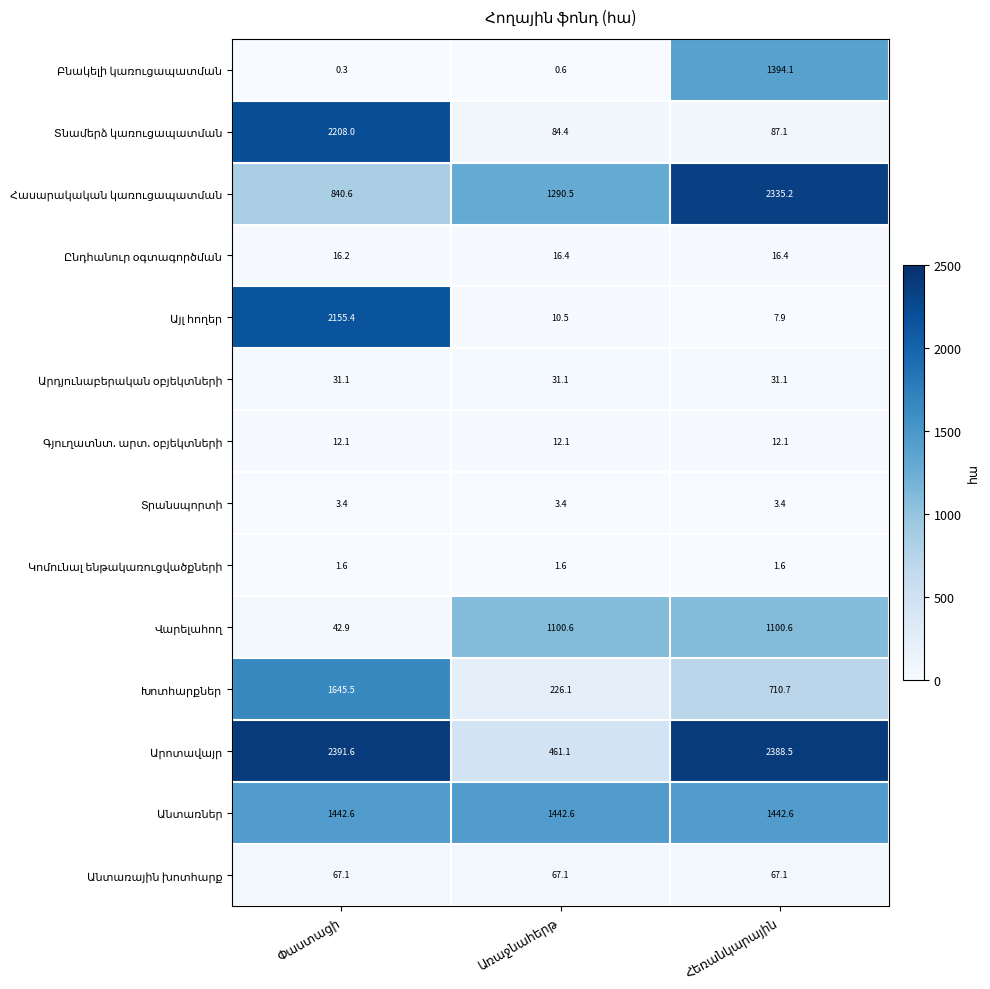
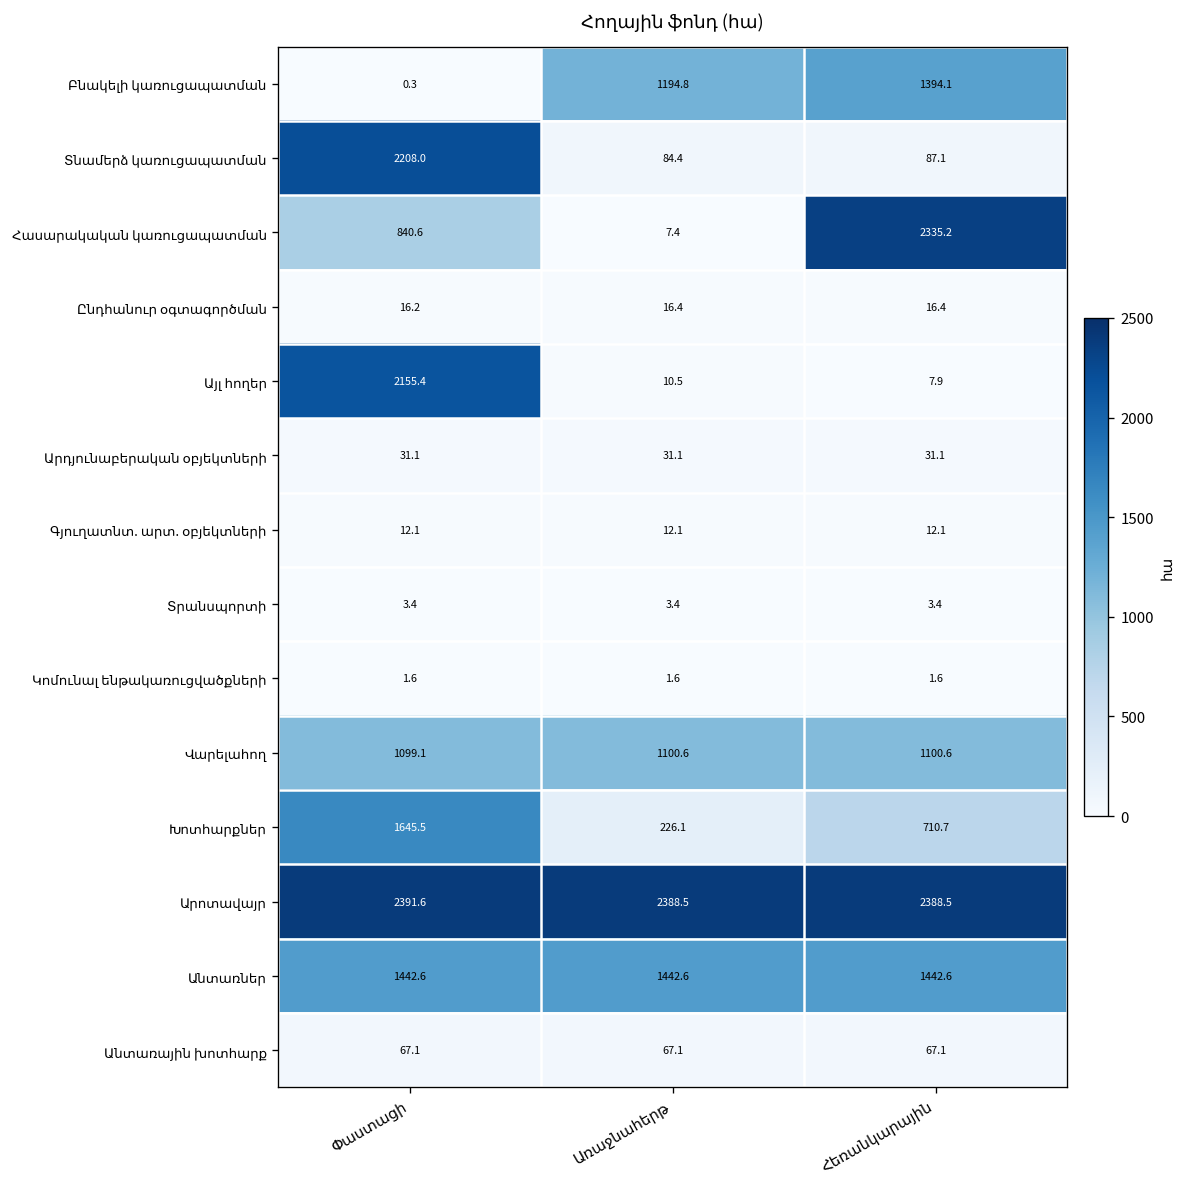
Բնակելի կառուցապատման, Առաջնահերթ: 0.6 -> 1194.8
Հասարակական կառուցապատման, Առաջնահերթ: 1290.5 -> 7.4
Վարելահող, Փաստացի: 42.9 -> 1099.1
Արոտավայր, Առաջնահերթ: 461.1 -> 2388.5
